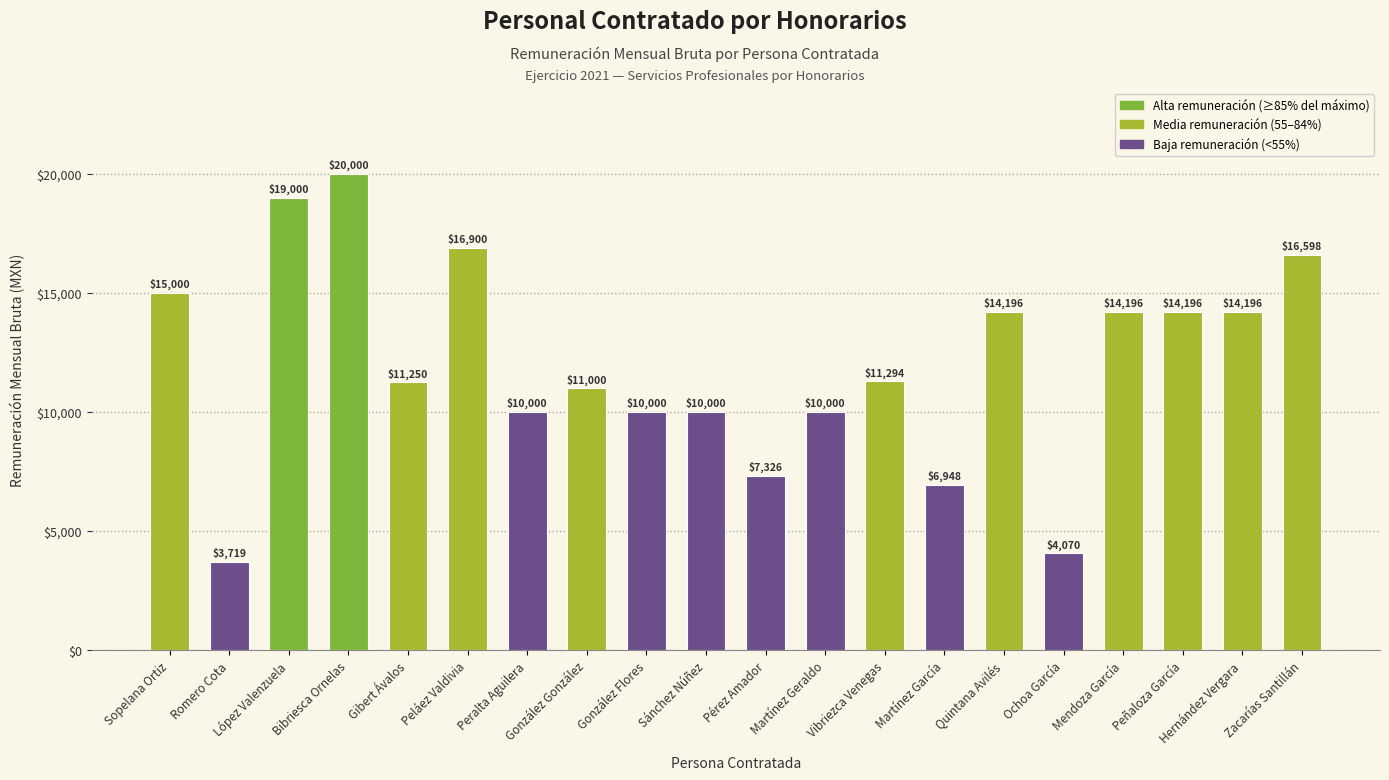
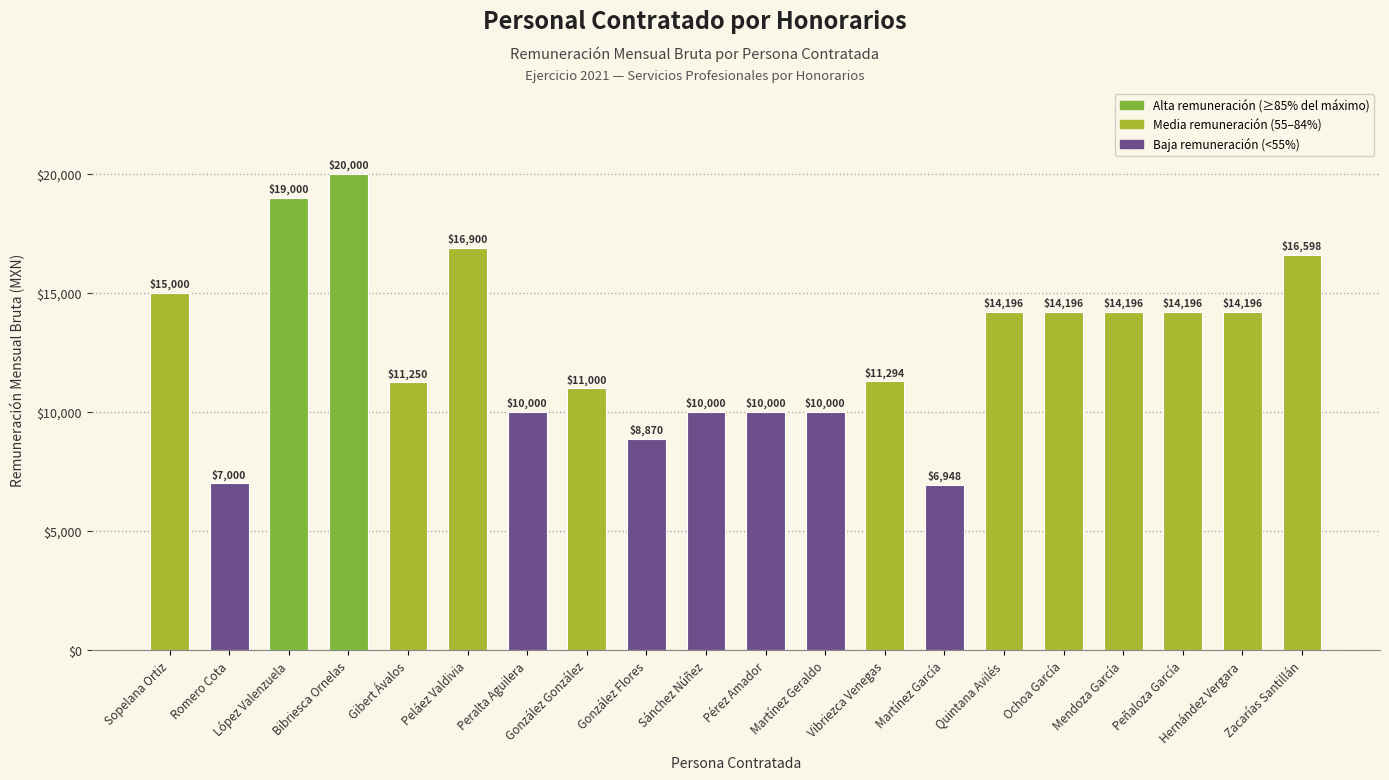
Romero Cota: $3,719 -> $7,000
González Flores: $10,000 -> $8,870
Pérez Amador: $7,326 -> $10,000
Ochoa García: $4,070 -> $14,196
